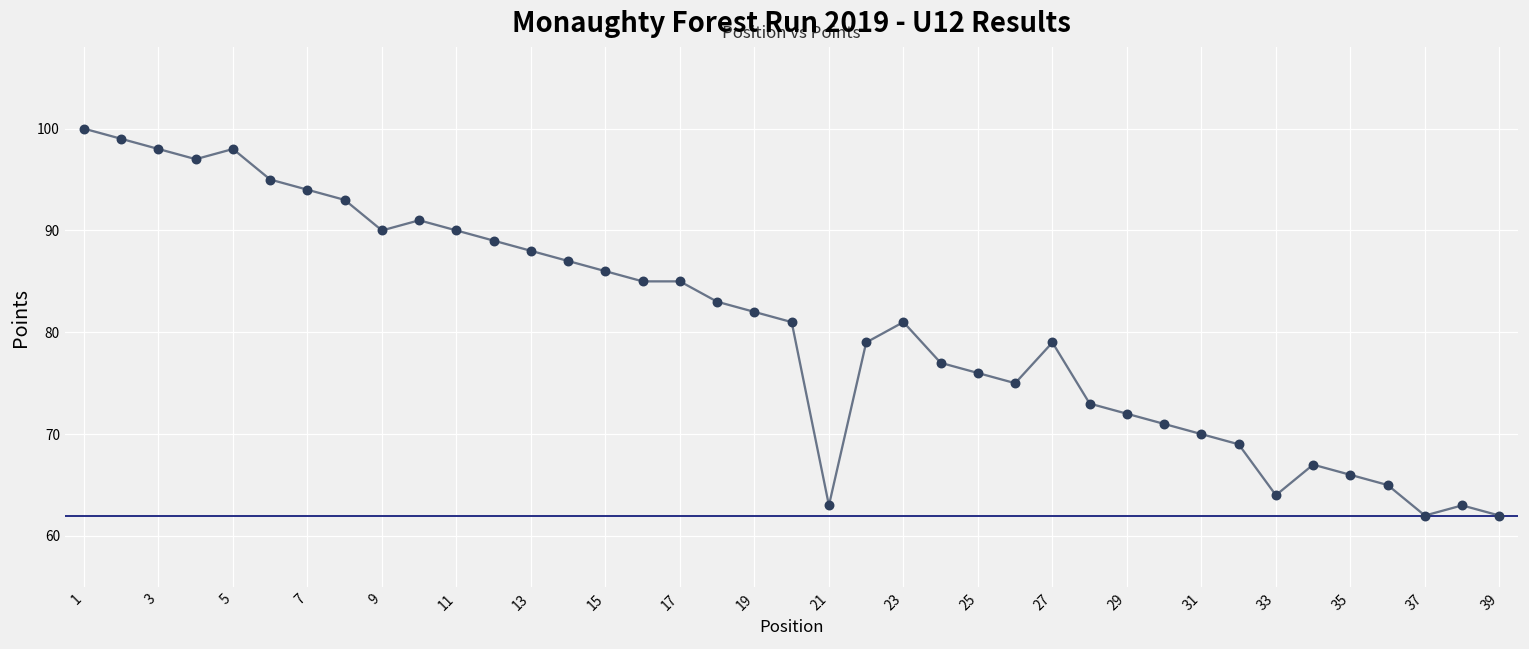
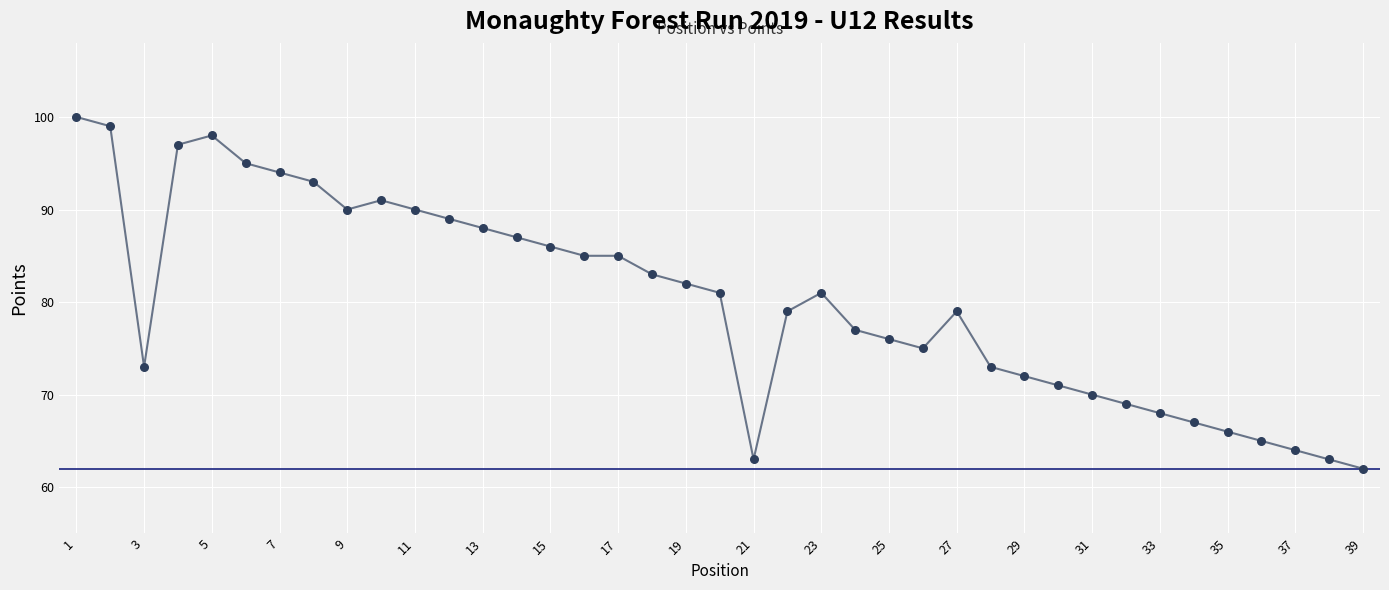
3: 98 -> 73
33: 64 -> 68
37: 62 -> 64
